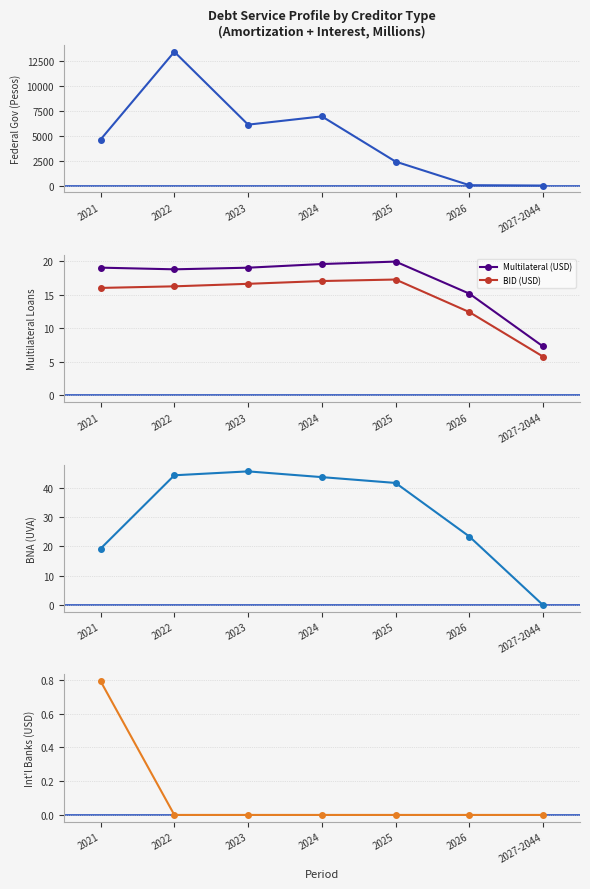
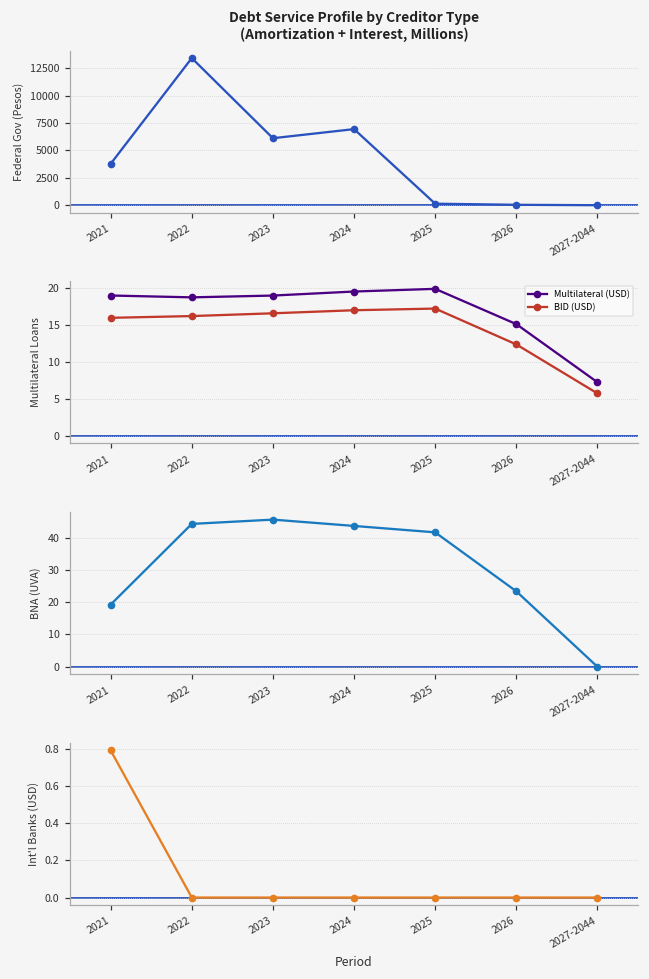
Debt Service Profile by Creditor Type (Amortization + Interest, Millions), 2021: 5000 -> 4000
Debt Service Profile by Creditor Type (Amortization + Interest, Millions), 2025: 2000 -> 0
